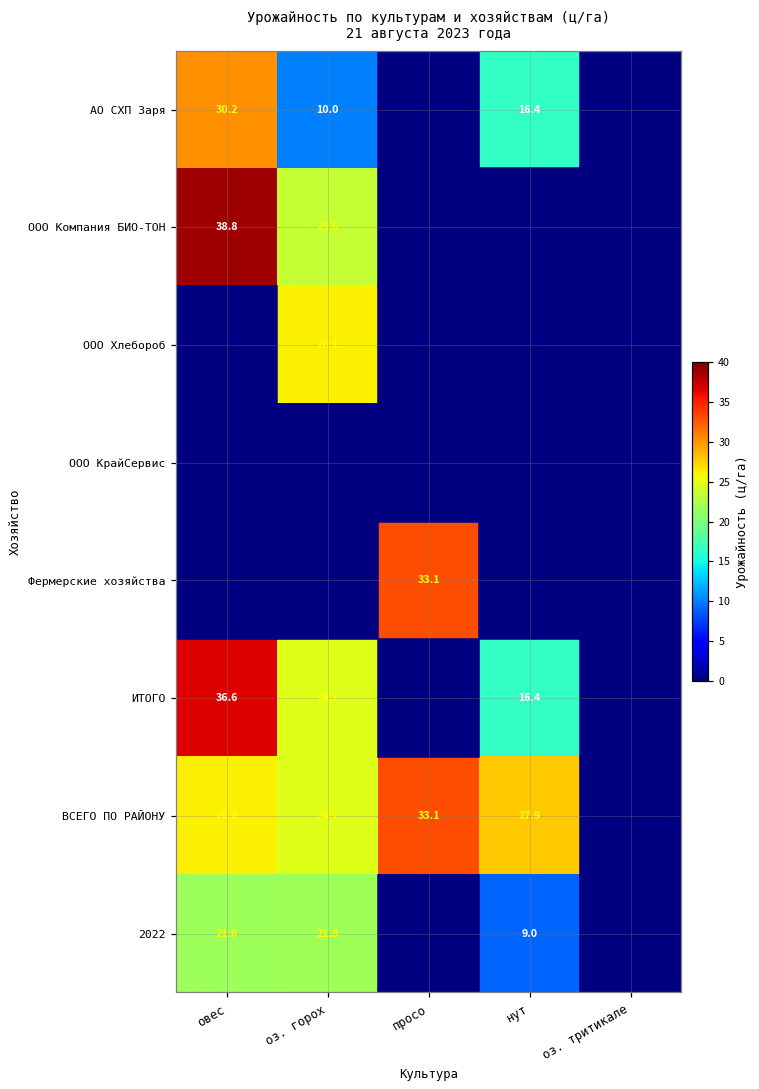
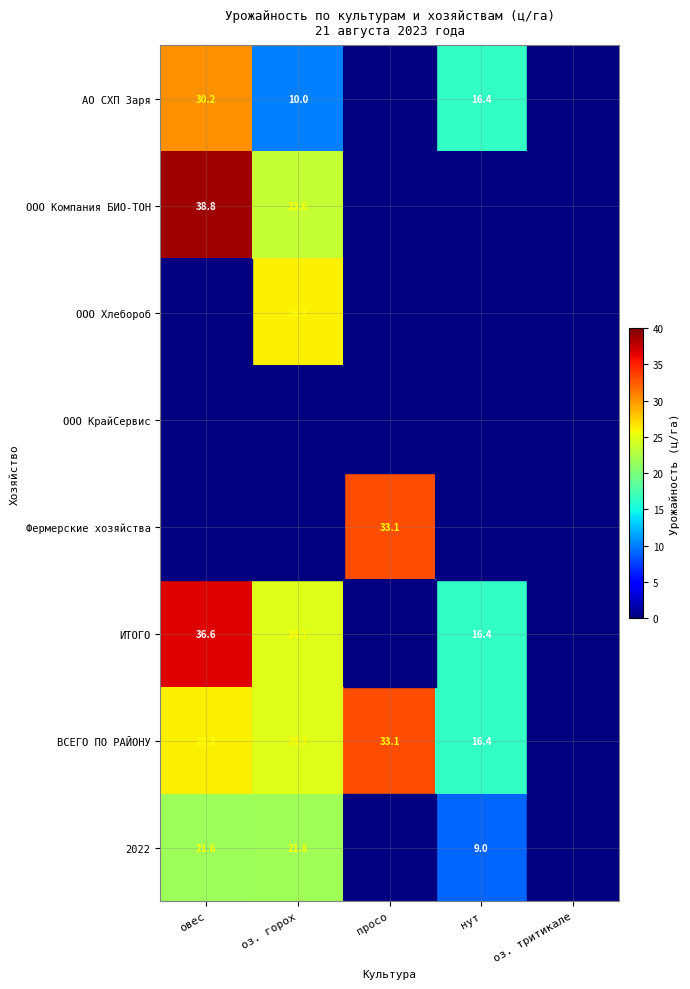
ВСЕГО ПО РАЙОНУ, нут: 27.9 -> 16.4
